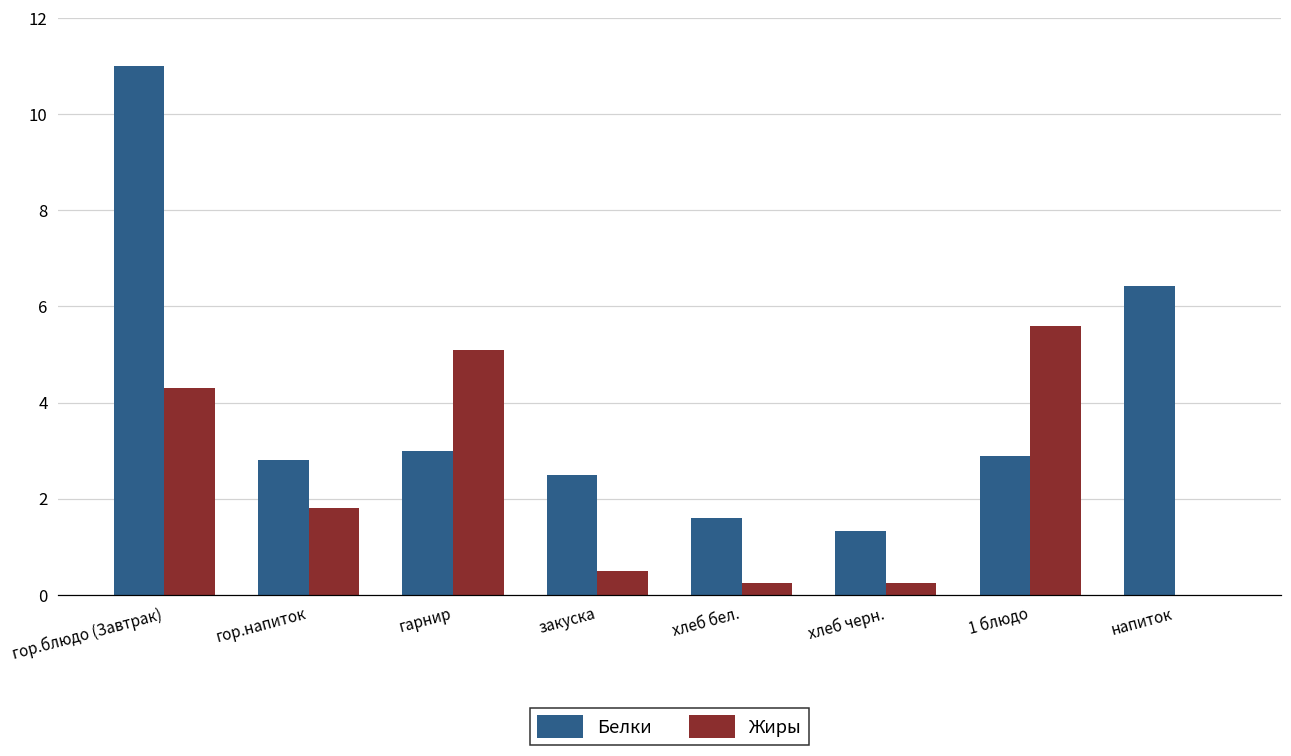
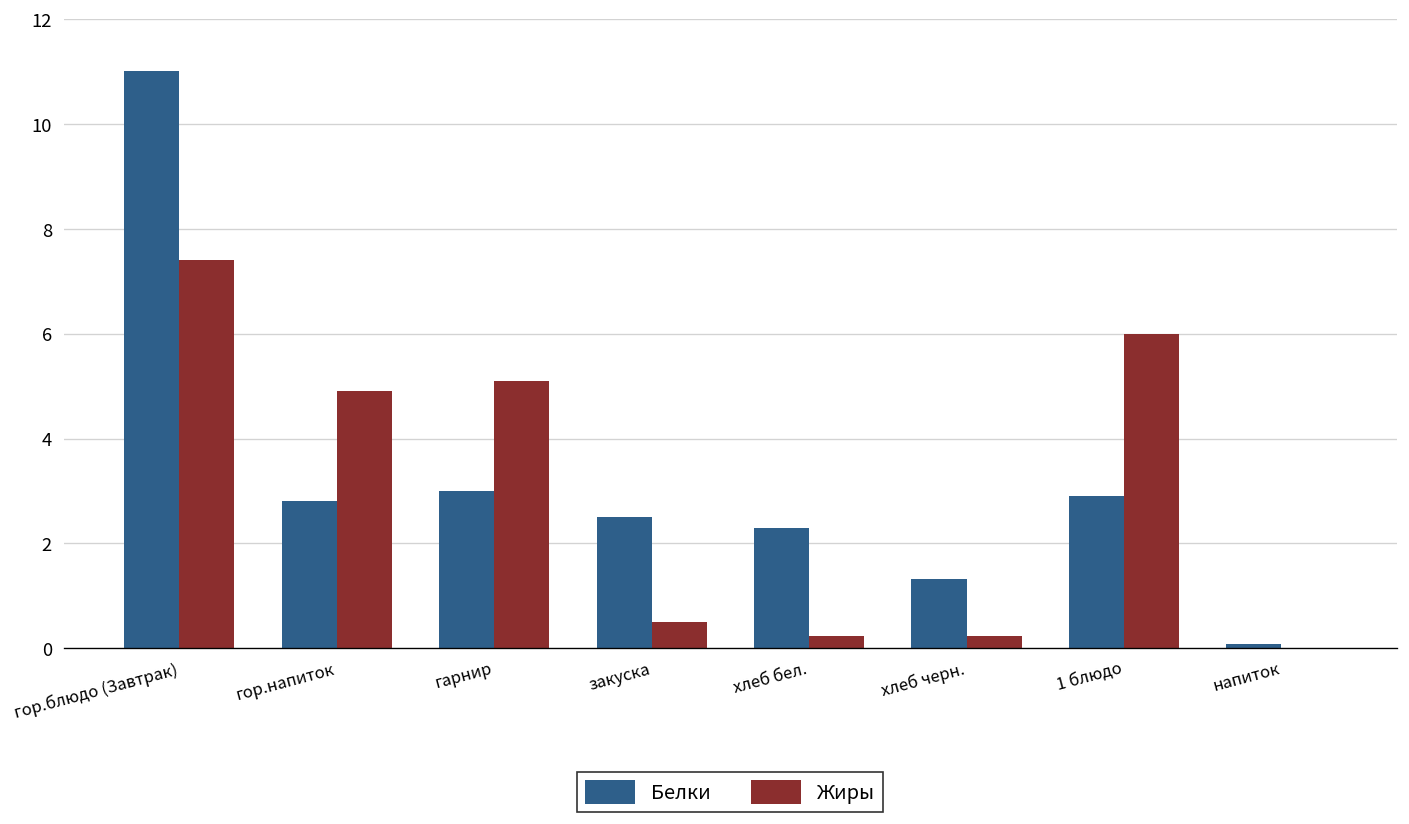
Жиры, гор.блюдо (Завтрак): 4.3 -> 7.4
Жиры, гор.напиток: 1.8 -> 4.9
Белки, хлеб бел.: 1.6 -> 2.3
Жиры, 1 блюдо: 5.6 -> 6.0
Белки, напиток: 6.4 -> 0.1
